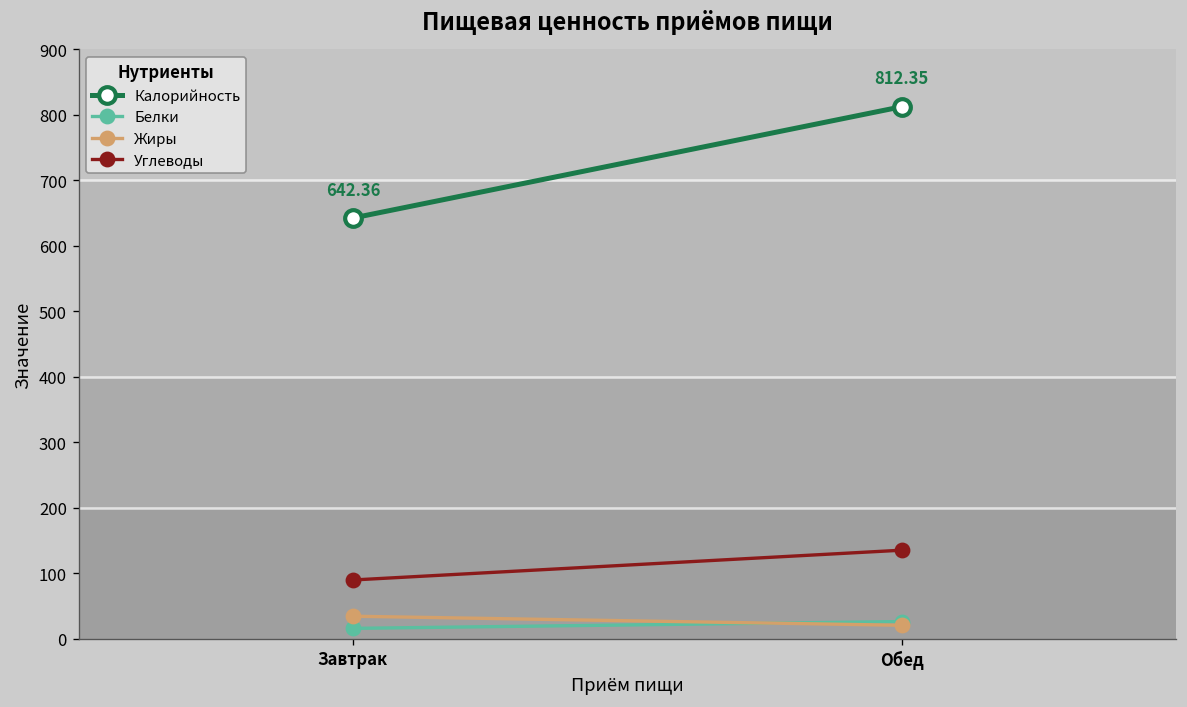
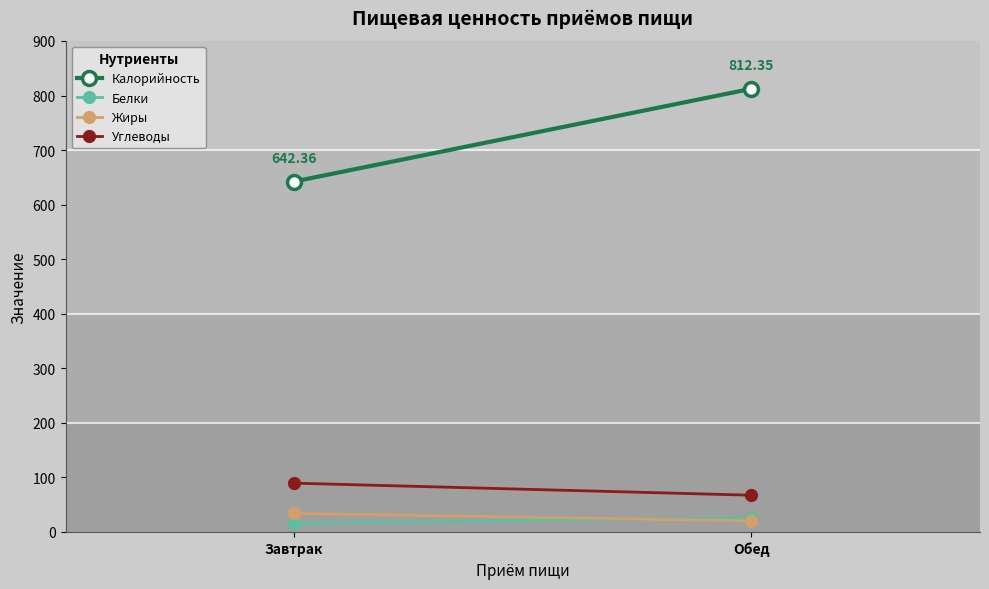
Углеводы, Обед: 130 -> 70
